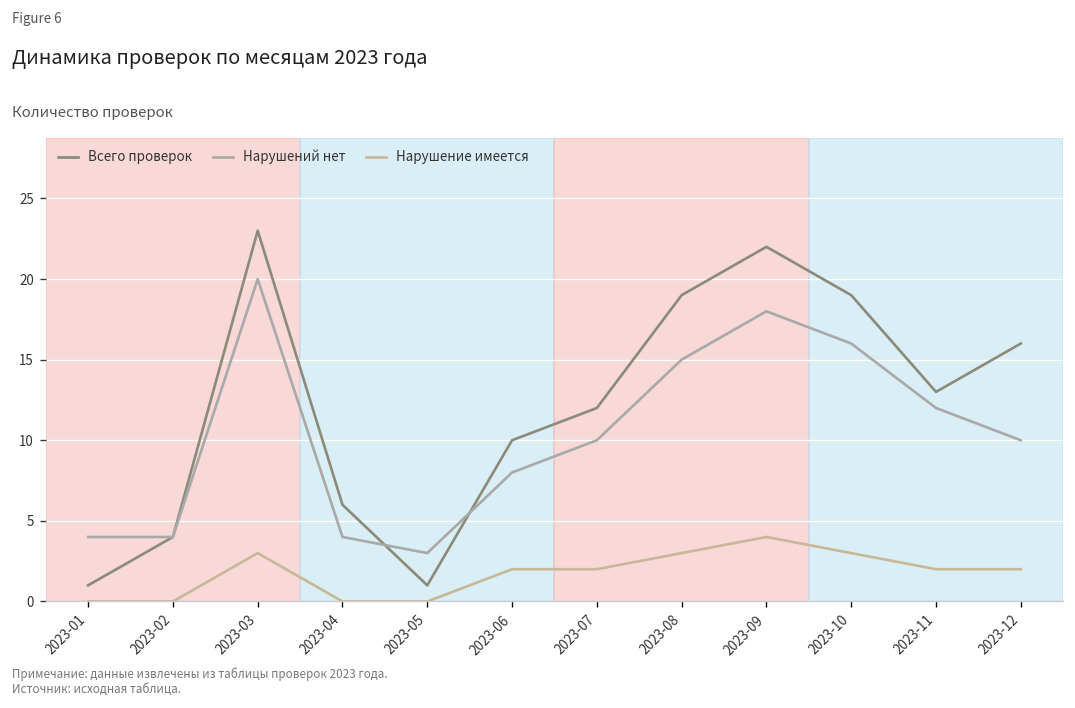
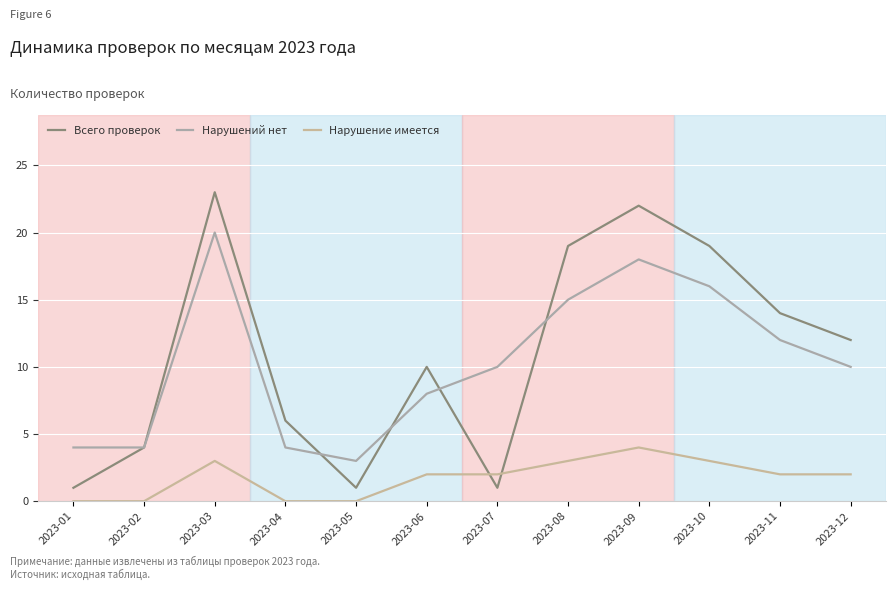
Всего проверок, 2023-07: 12 -> 1
Всего проверок, 2023-11: 13 -> 14
Всего проверок, 2023-12: 16 -> 12
